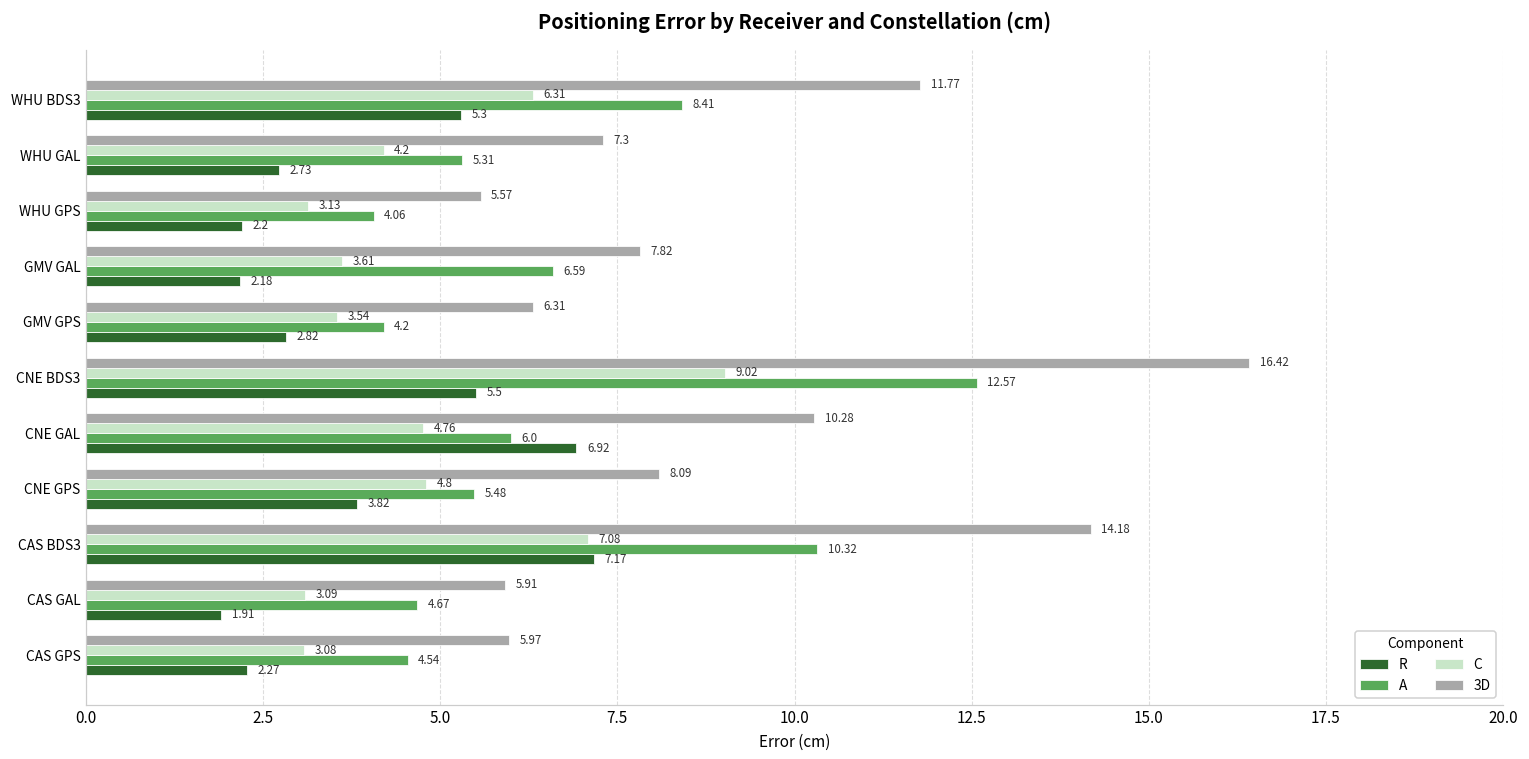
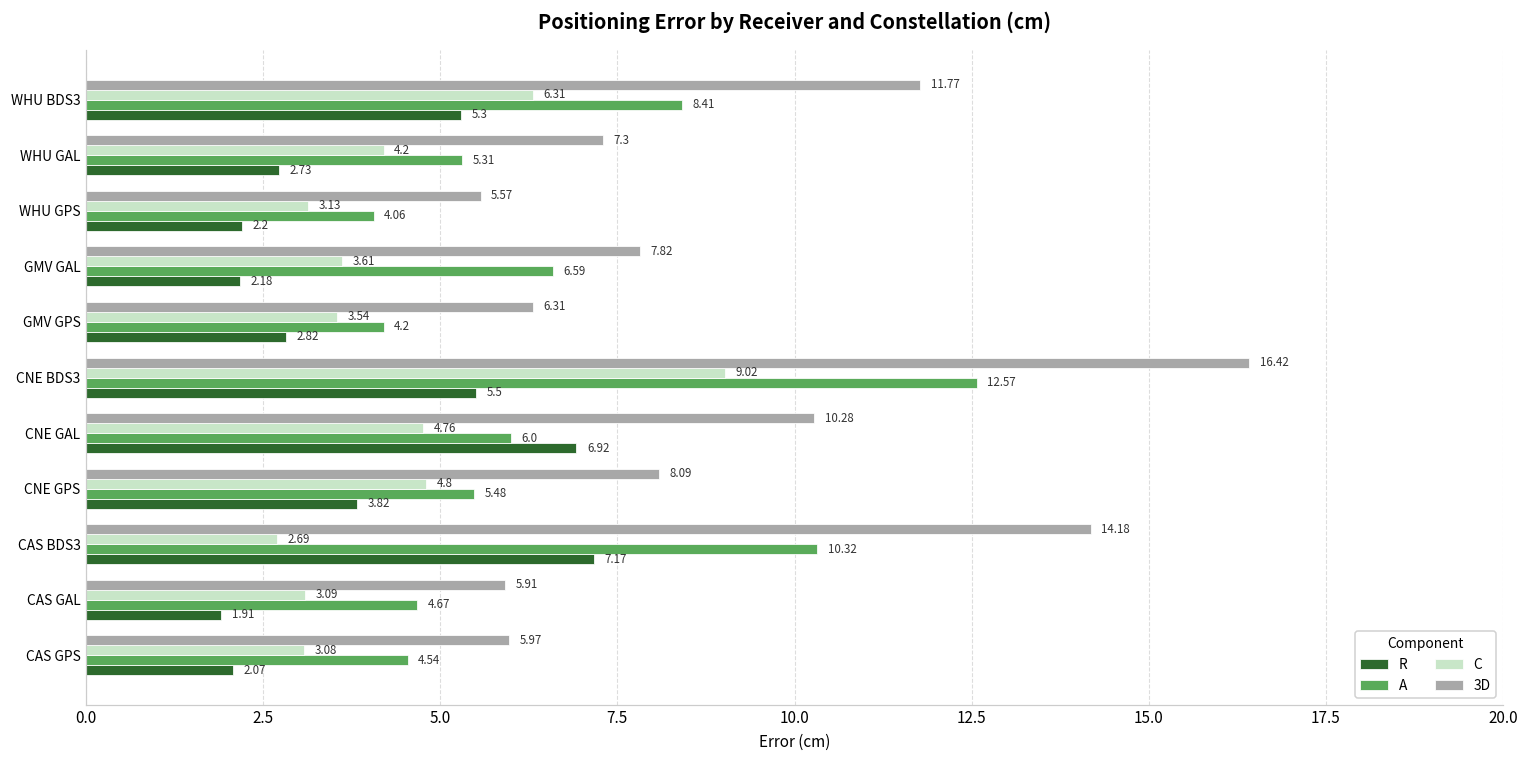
C, CAS BDS3: 7.08 -> 2.69
R, CAS GPS: 2.27 -> 2.07
